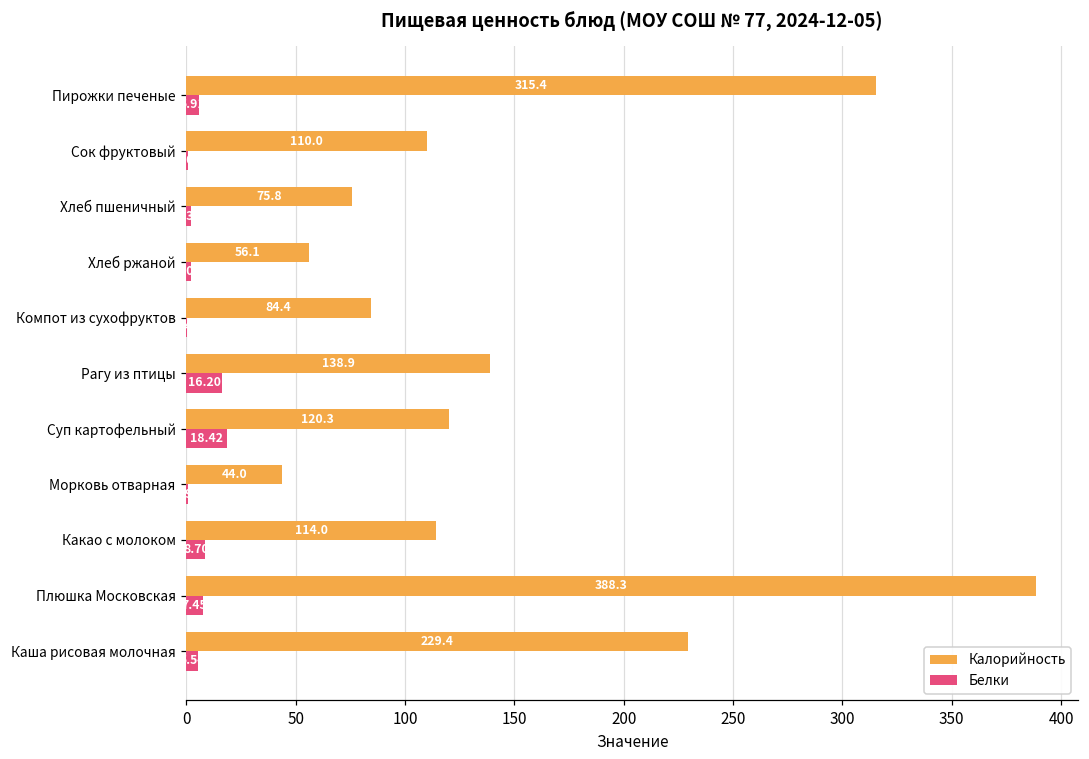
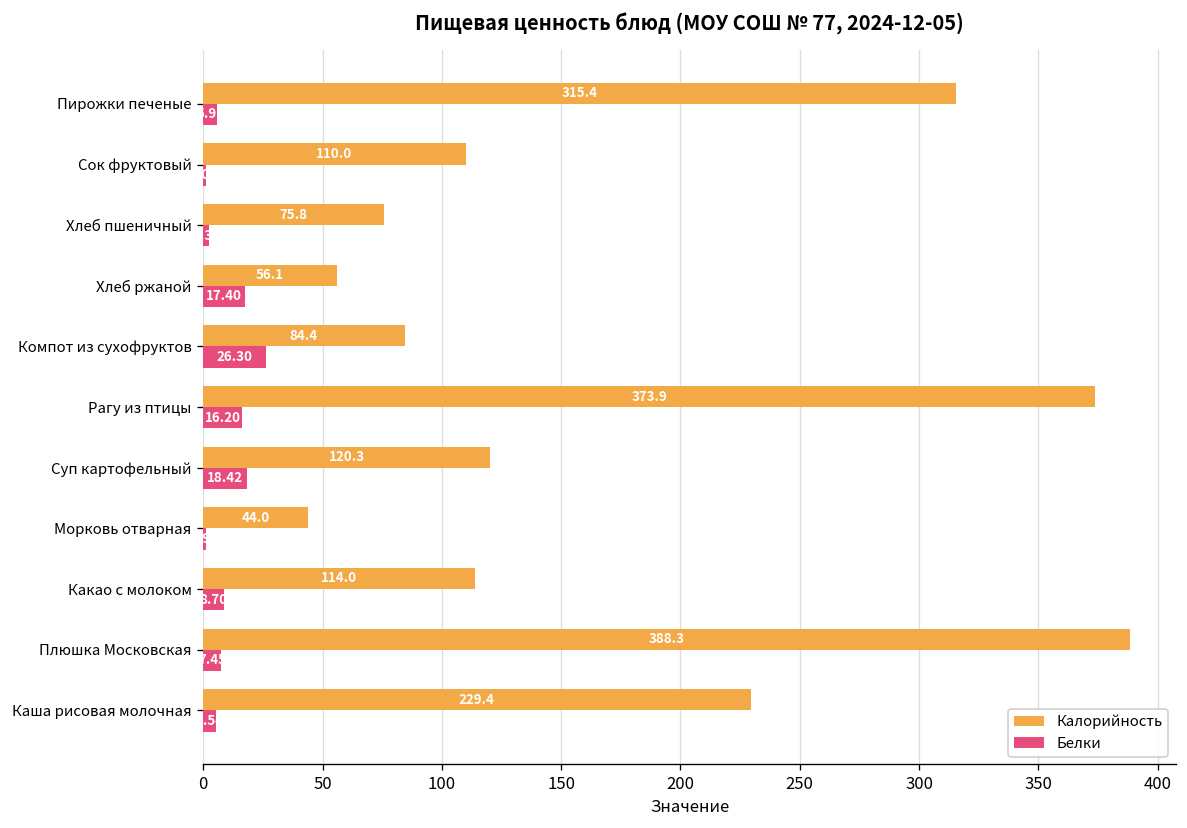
Белки, Хлеб ржаной: 2 -> 17
Белки, Компот из сухофруктов: 0 -> 26
Калорийность, Рагу из птицы: 138.9 -> 373.9
